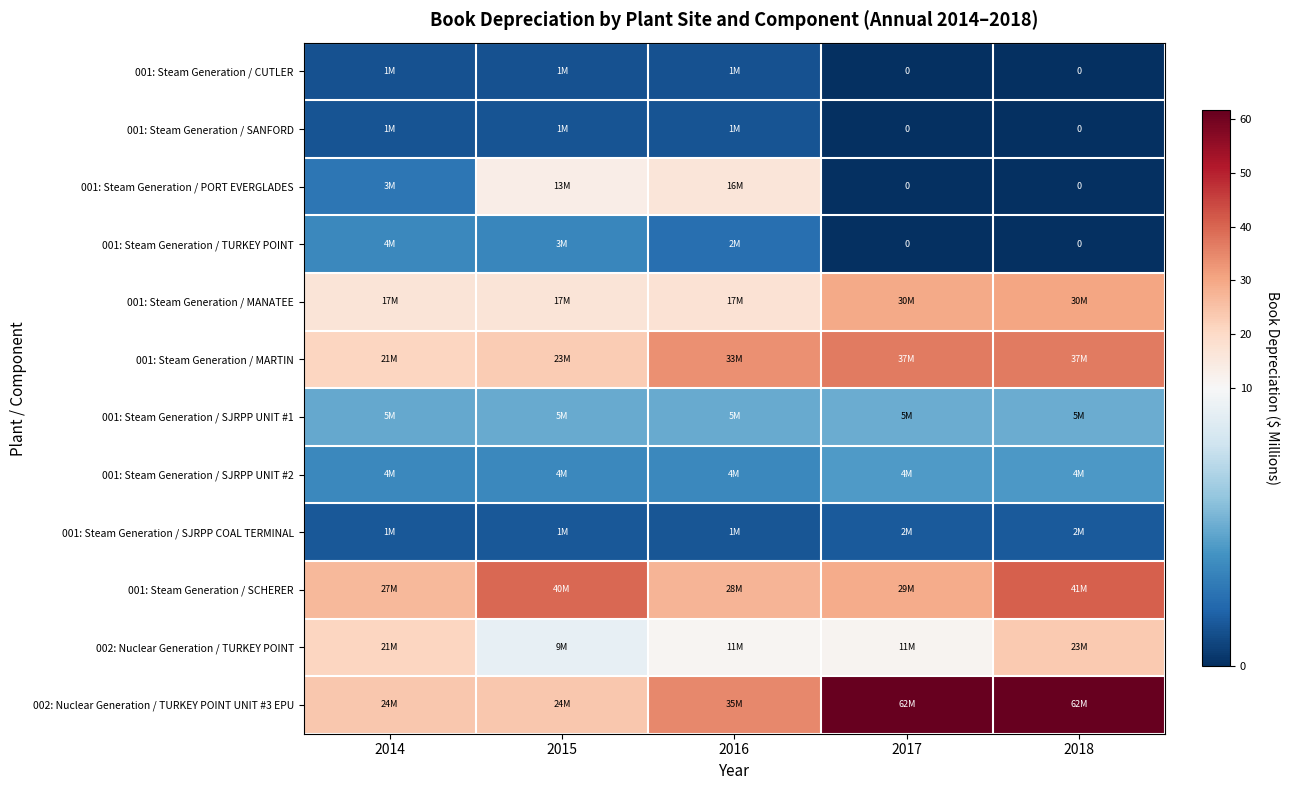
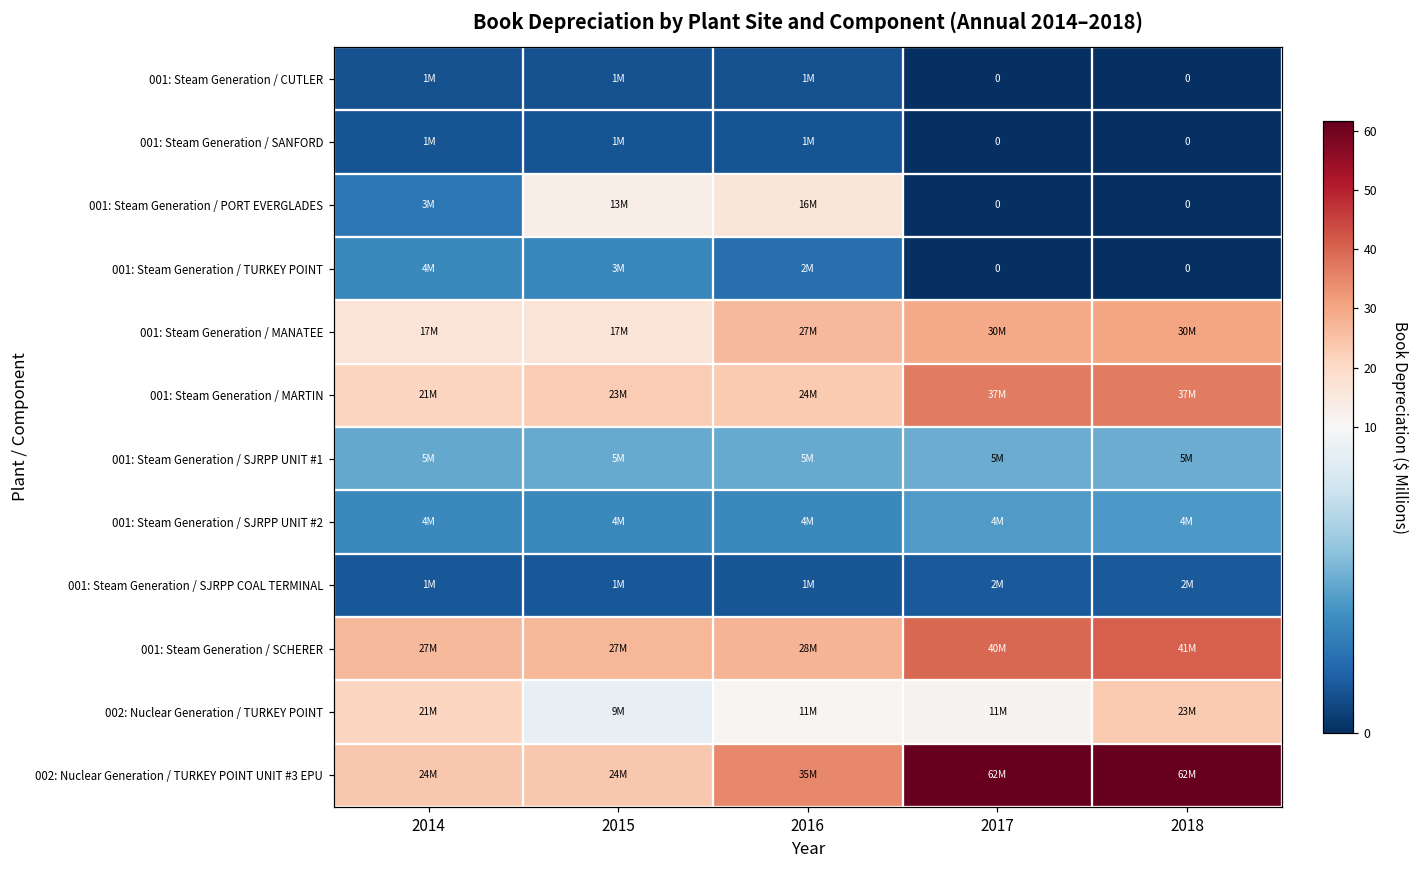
001: Steam Generation / MANATEE, 2016: 17M -> 27M
001: Steam Generation / MARTIN, 2016: 33M -> 24M
001: Steam Generation / SCHERER, 2015: 40M -> 27M
001: Steam Generation / SCHERER, 2017: 29M -> 40M
